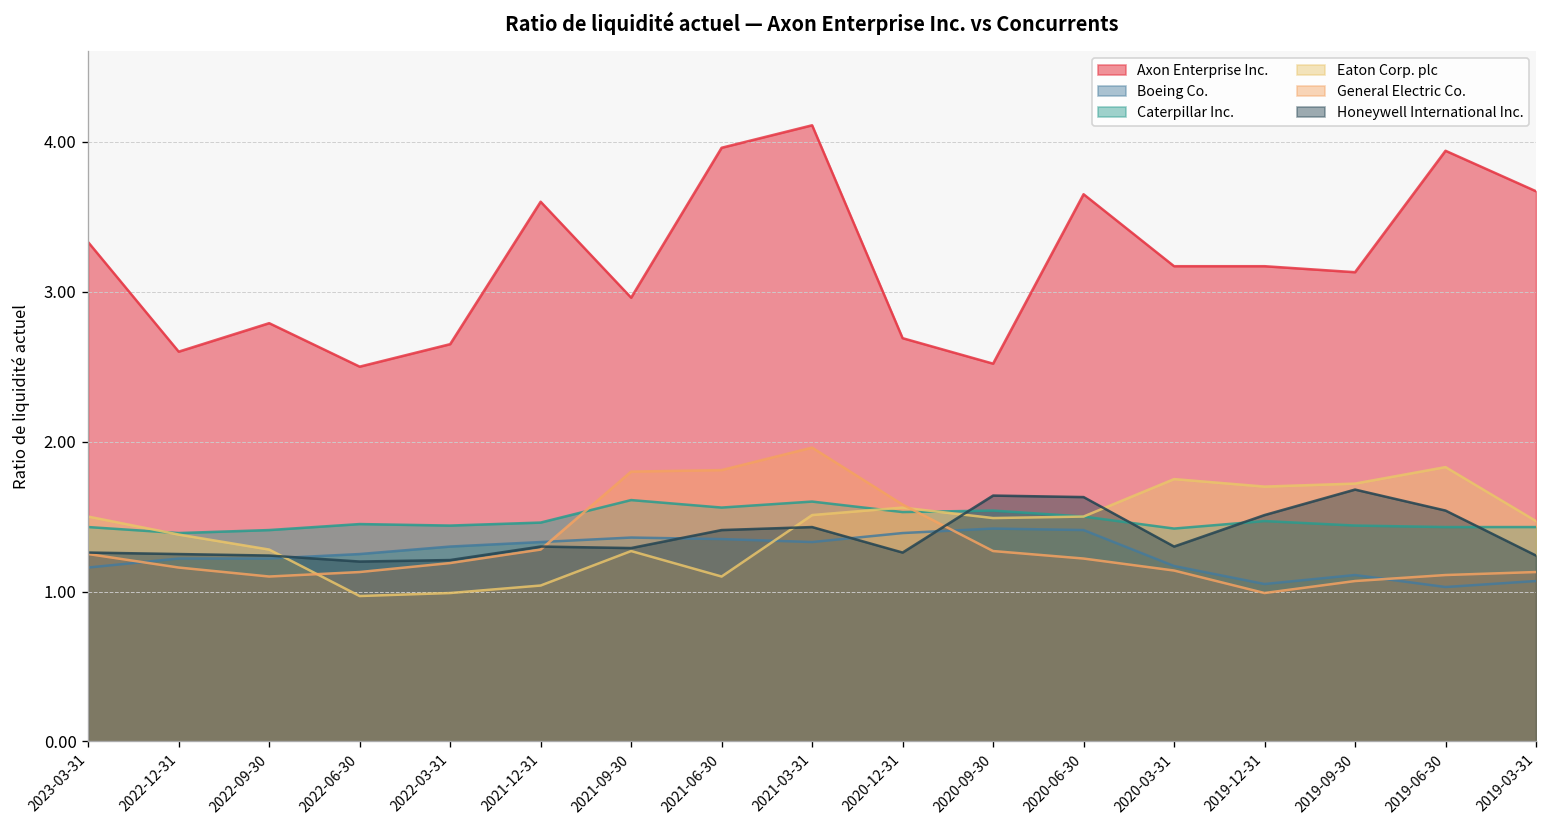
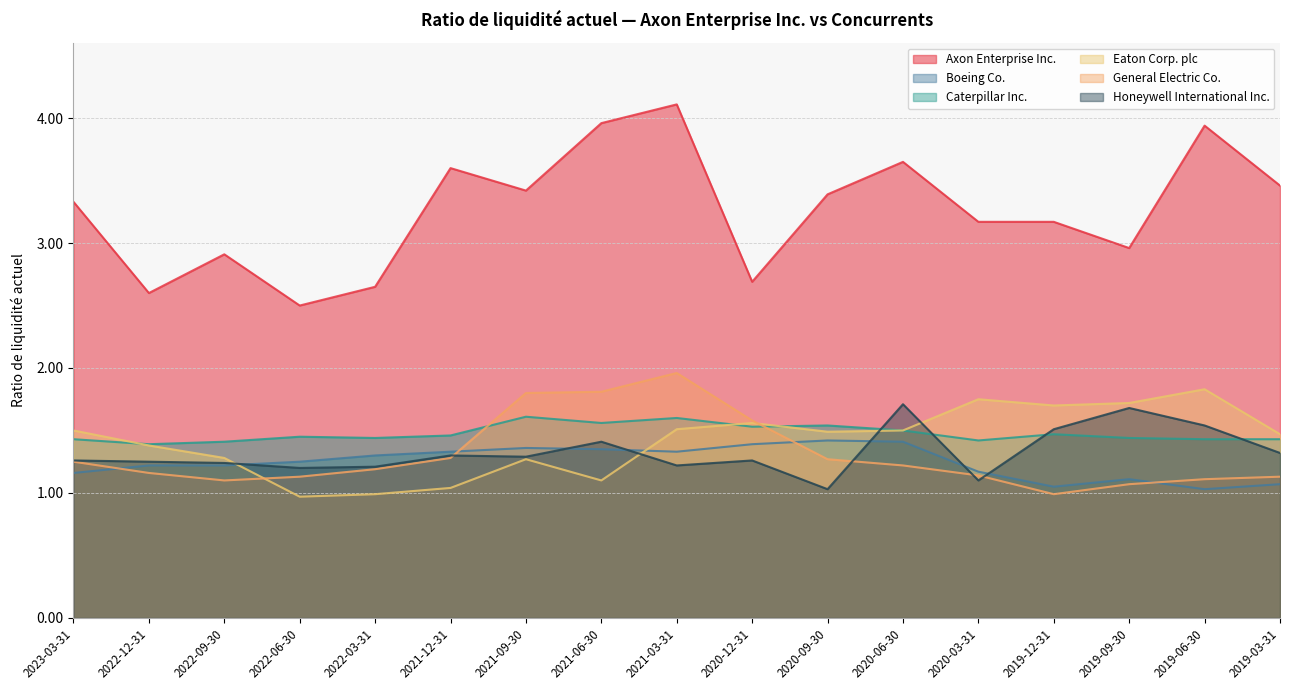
Axon Enterprise Inc., 2022-09-30: 2.79 -> 2.91
Axon Enterprise Inc., 2021-09-30: 2.96 -> 3.42
Honeywell International Inc., 2021-03-31: 1.43 -> 1.22
Axon Enterprise Inc., 2020-09-30: 2.52 -> 3.39
Honeywell International Inc., 2020-09-30: 1.64 -> 1.03
Honeywell International Inc., 2020-06-30: 1.63 -> 1.71
Honeywell International Inc., 2020-03-31: 1.3 -> 1.1
Axon Enterprise Inc., 2019-09-30: 3.13 -> 2.96
Axon Enterprise Inc., 2019-03-31: 3.67 -> 3.46
Honeywell International Inc., 2019-03-31: 1.24 -> 1.32
